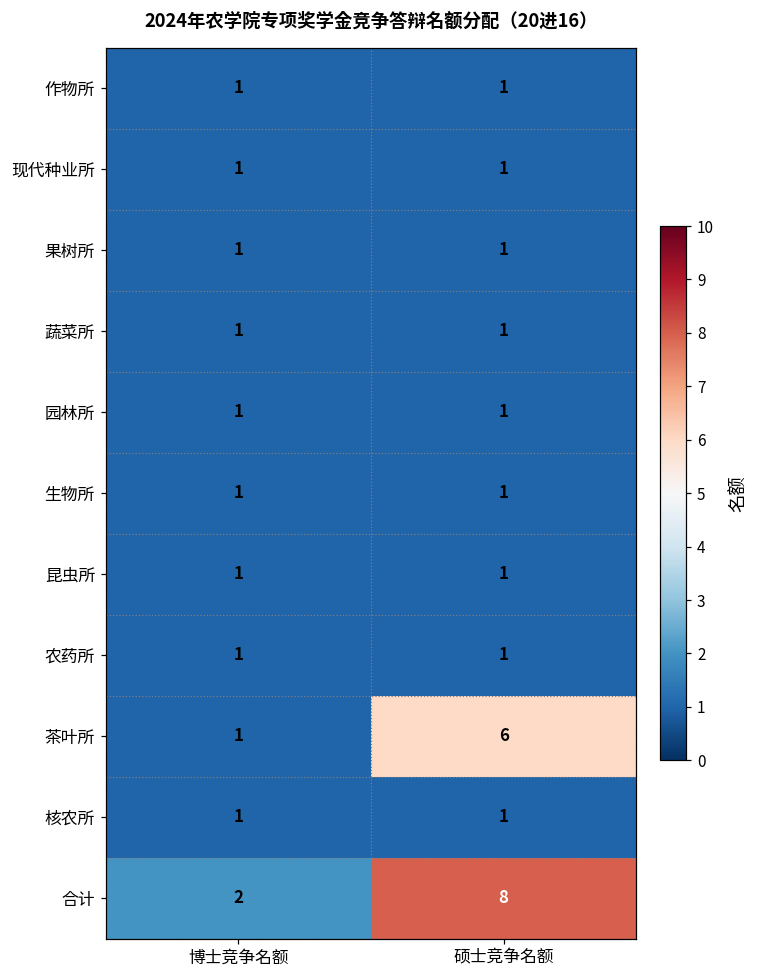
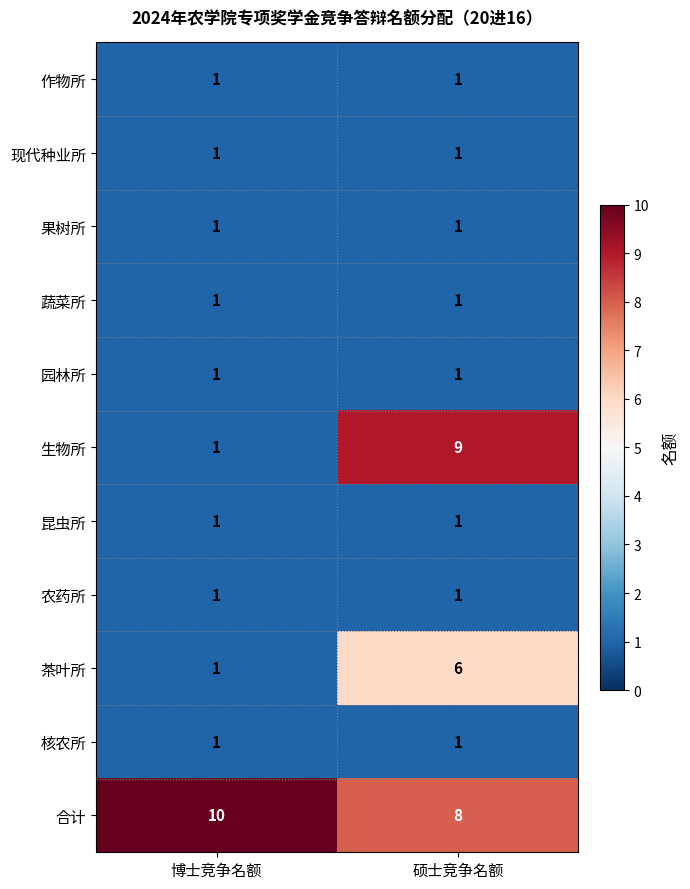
生物所, 硕士竞争名额: 1 -> 9
合计, 博士竞争名额: 2 -> 10
